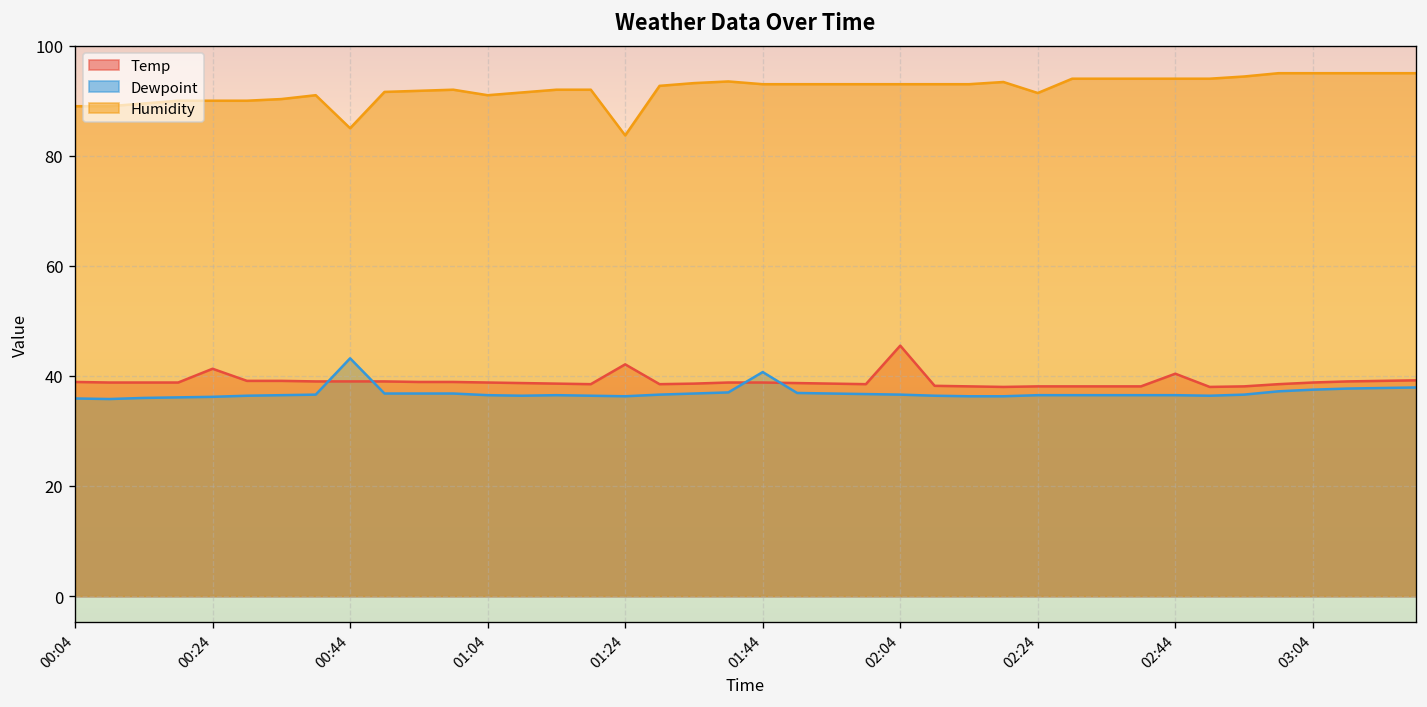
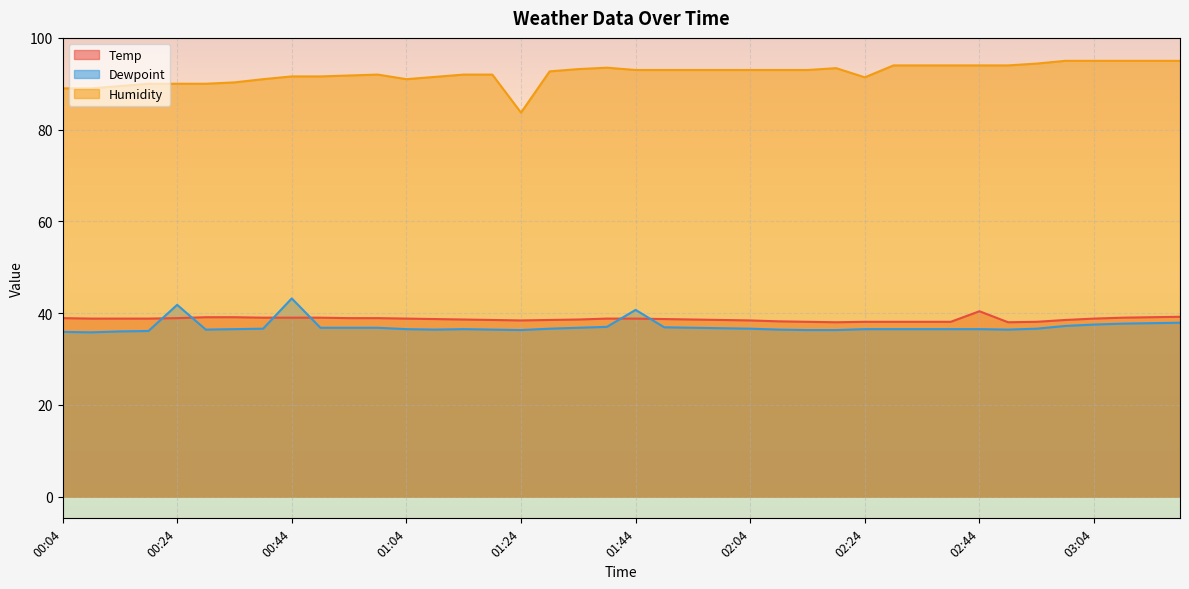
Temp, 00:24: 41 -> 39
Dewpoint, 00:24: 36 -> 42
Humidity, 00:44: 85 -> 92
Temp, 01:24: 42 -> 38
Temp, 02:04: 46 -> 38
